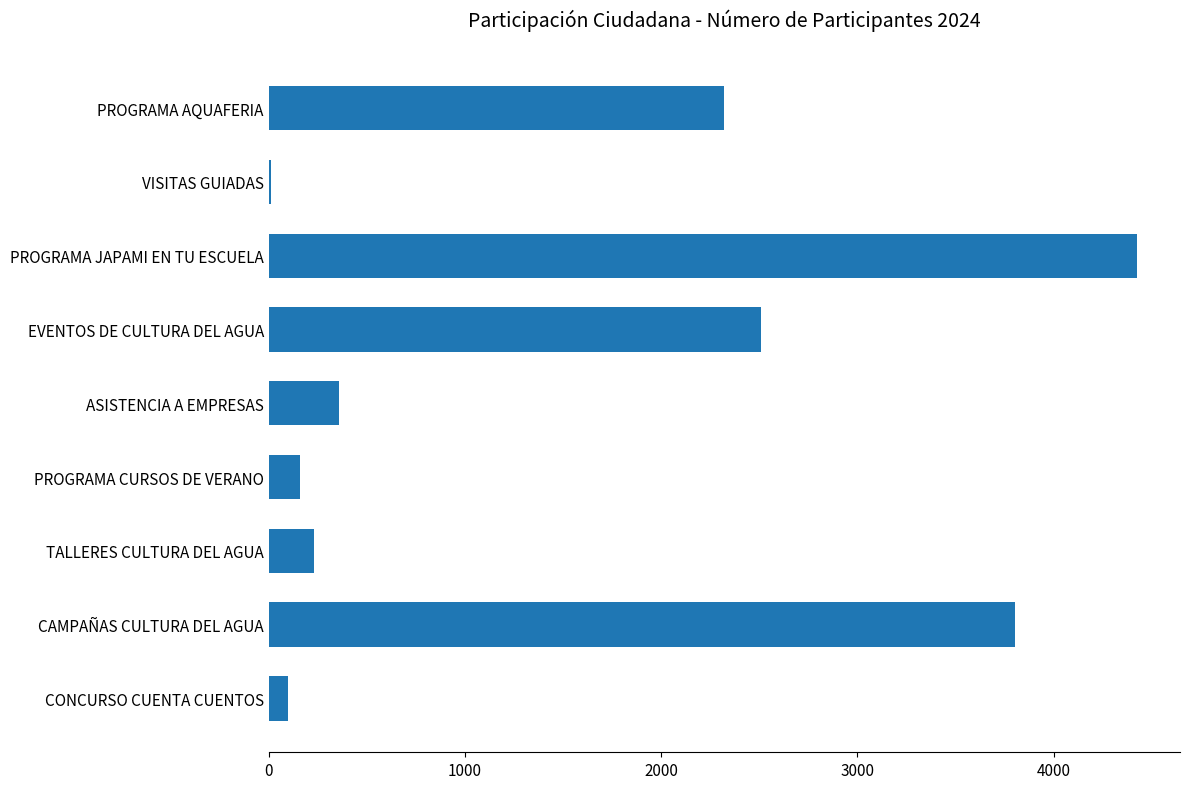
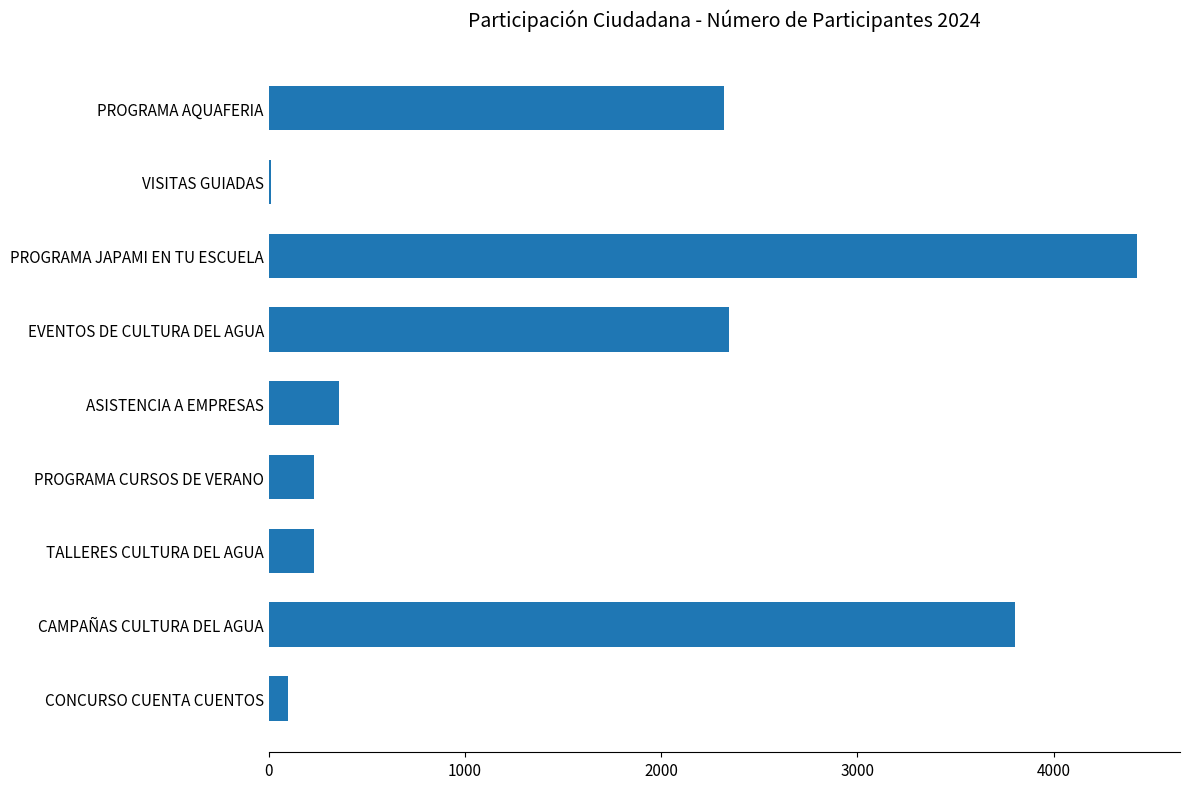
EVENTOS DE CULTURA DEL AGUA: 2510 -> 2340
PROGRAMA CURSOS DE VERANO: 160 -> 230
